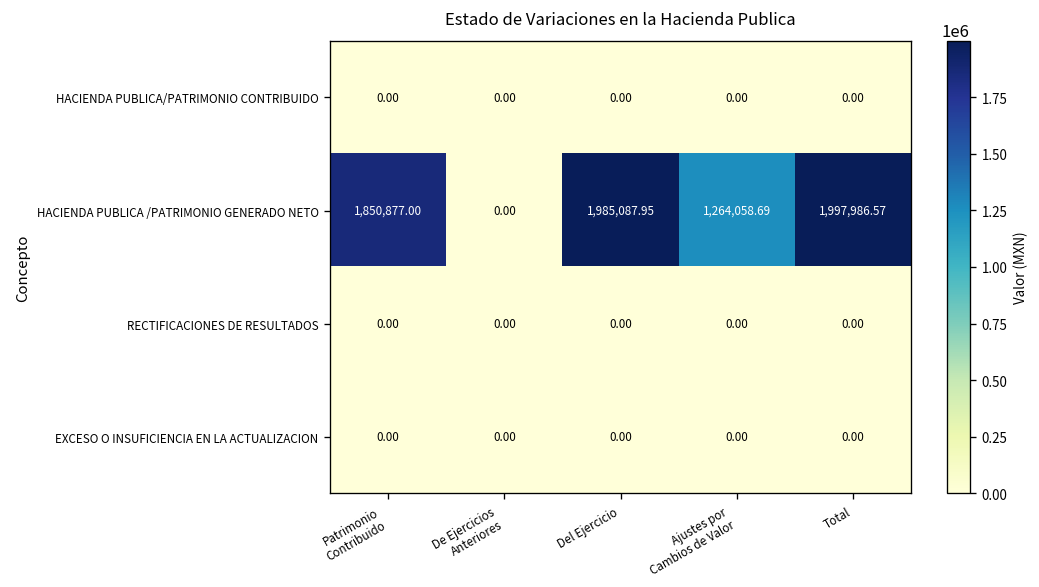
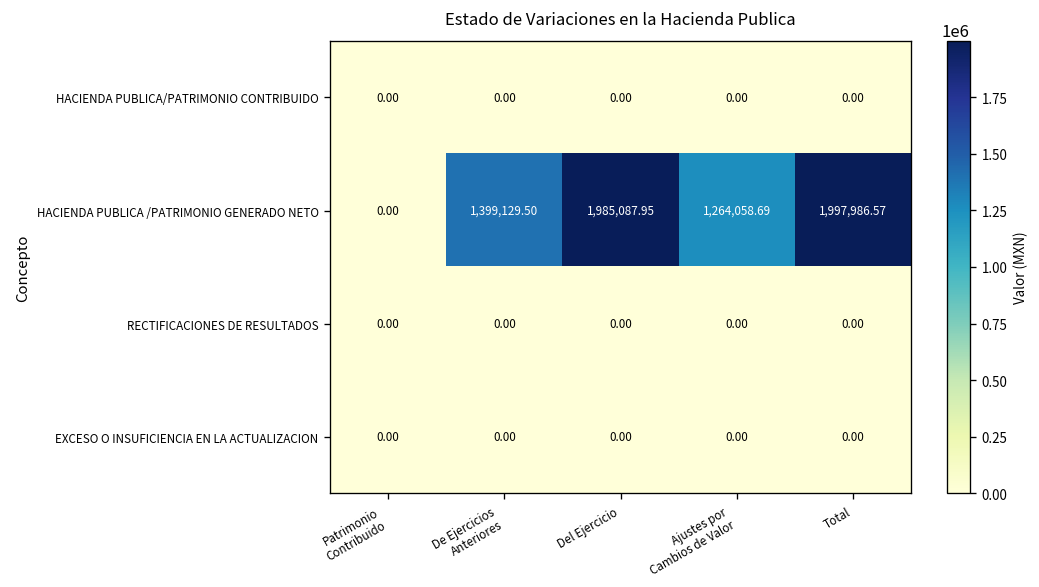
HACIENDA PUBLICA /PATRIMONIO GENERADO NETO, Patrimonio Contribuido: 1,850,877.00 -> 0.00
HACIENDA PUBLICA /PATRIMONIO GENERADO NETO, De Ejercicios Anteriores: 0.00 -> 1,399,129.50
